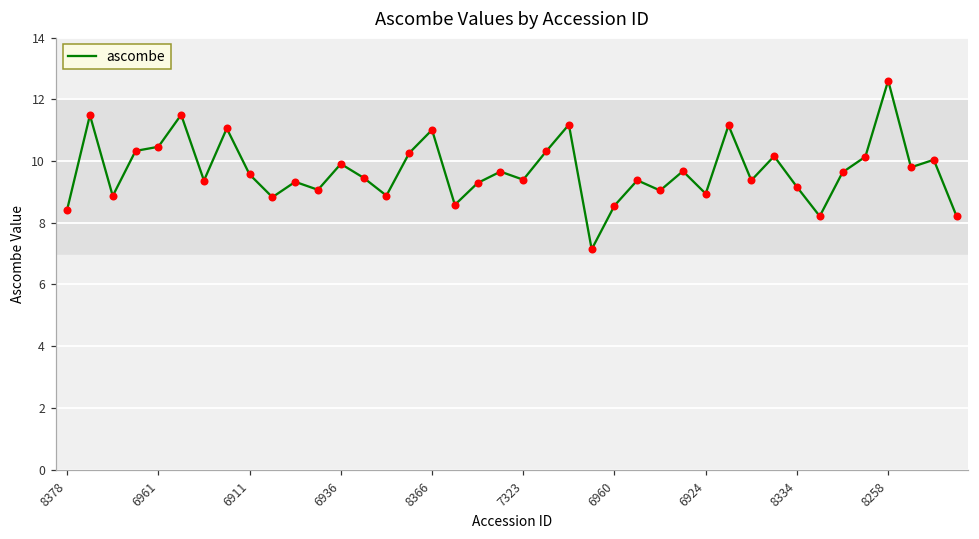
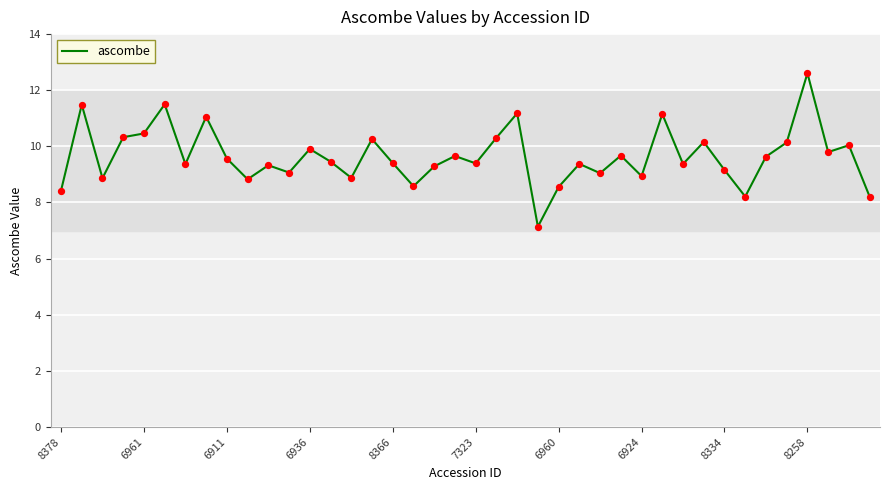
8366: 11.0 -> 9.4
